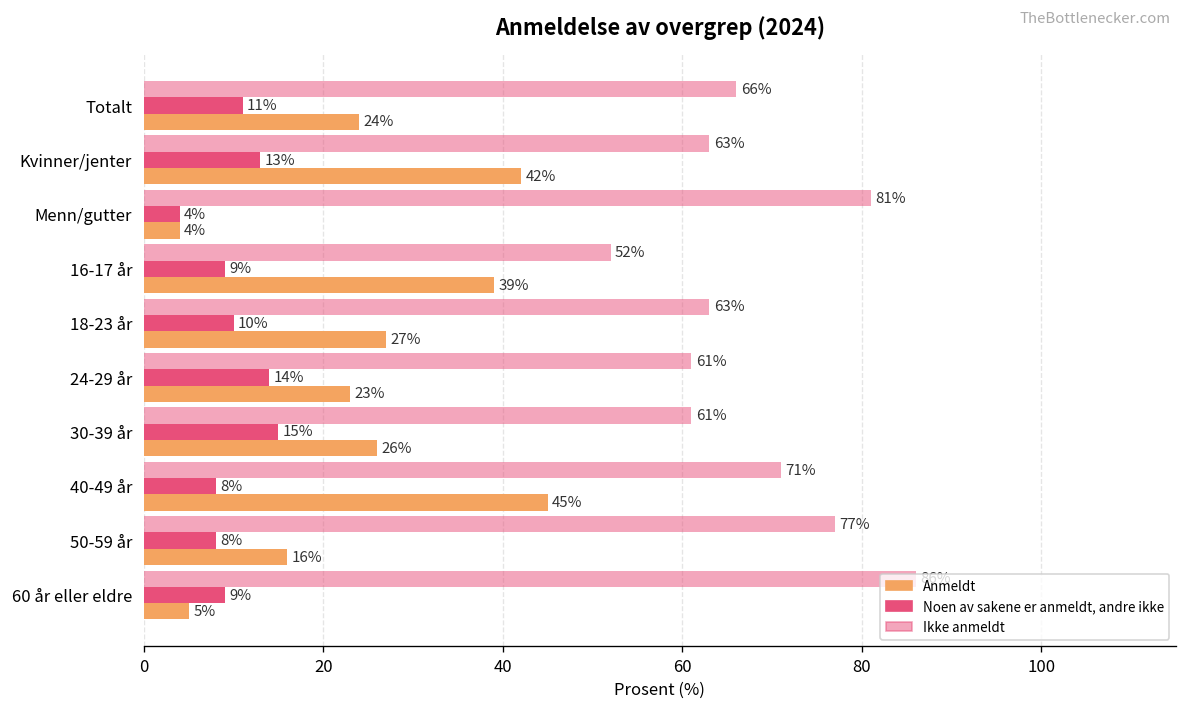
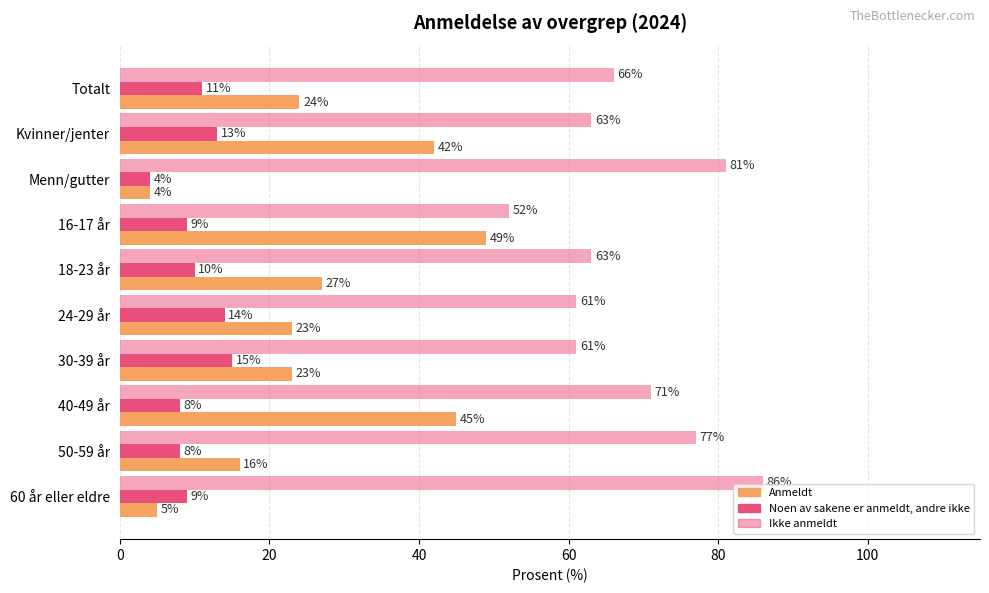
Anmeldt, 16-17 år: 39% -> 49%
Anmeldt, 30-39 år: 26% -> 23%
